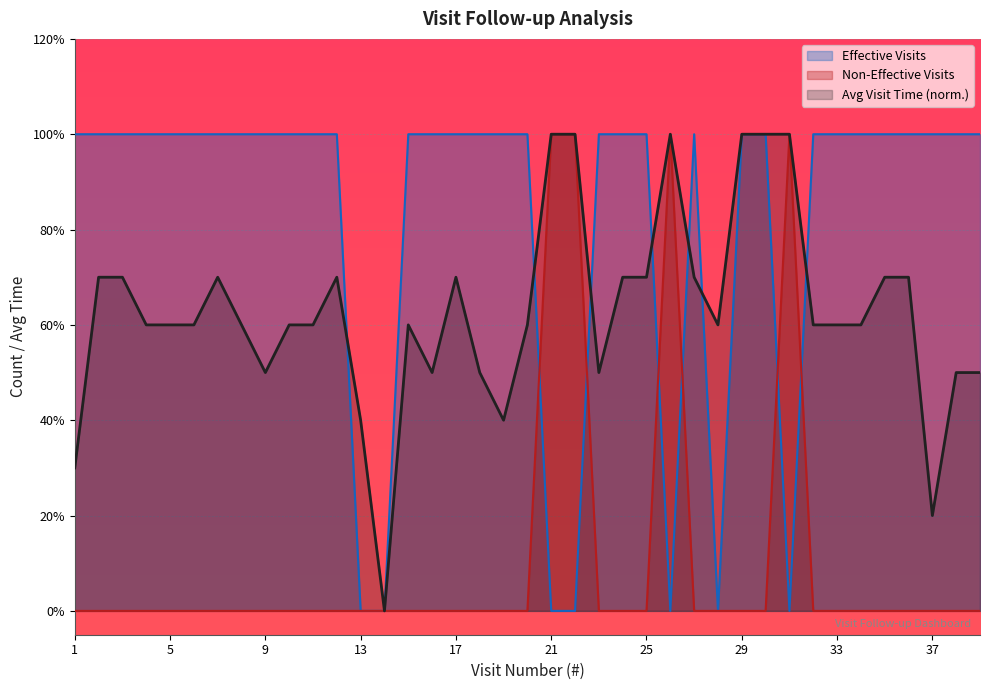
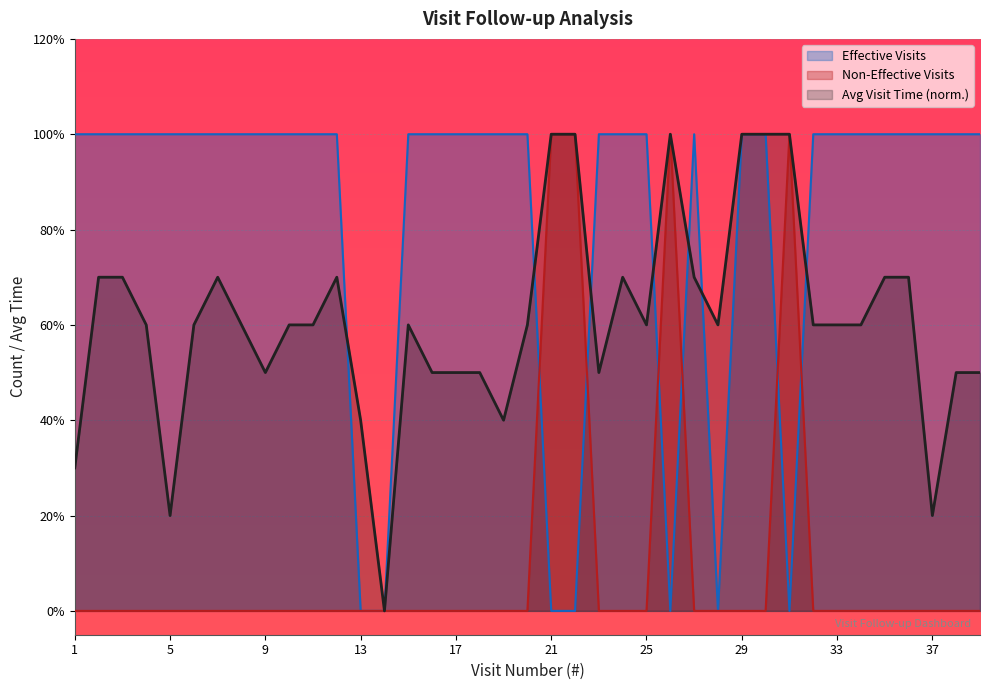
Avg Visit Time (norm.), 5: 60% -> 20%
Avg Visit Time (norm.), 17: 70% -> 50%
Avg Visit Time (norm.), 25: 70% -> 60%
